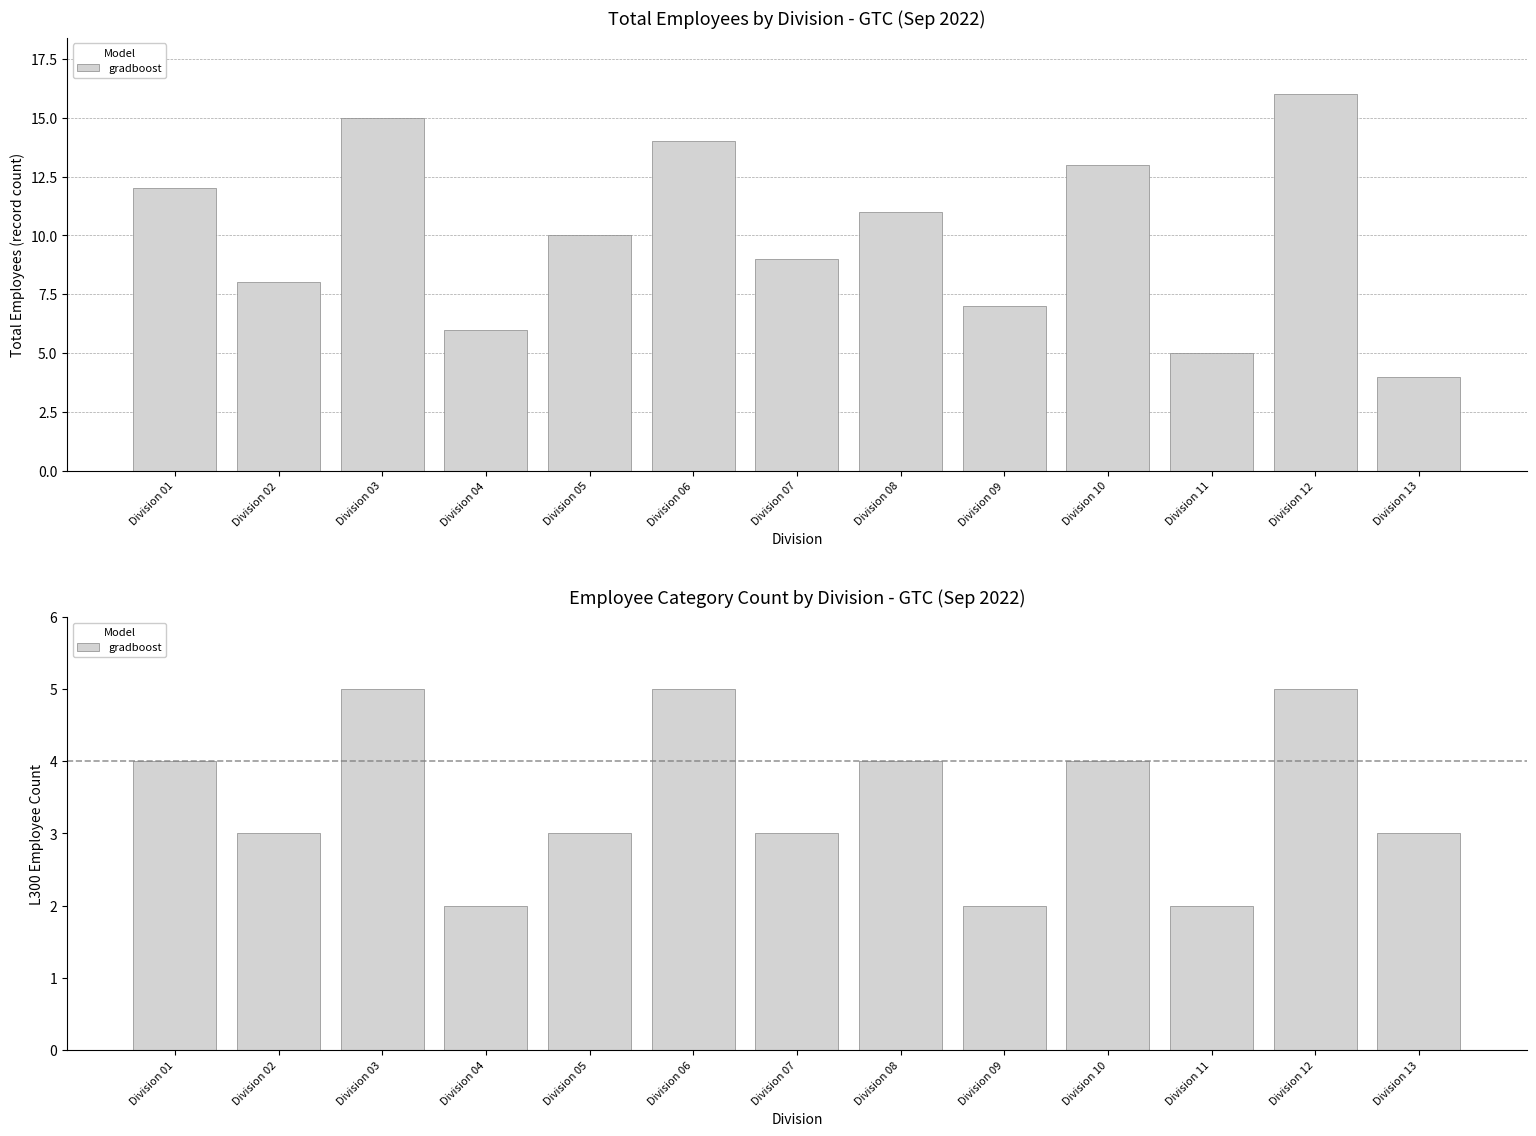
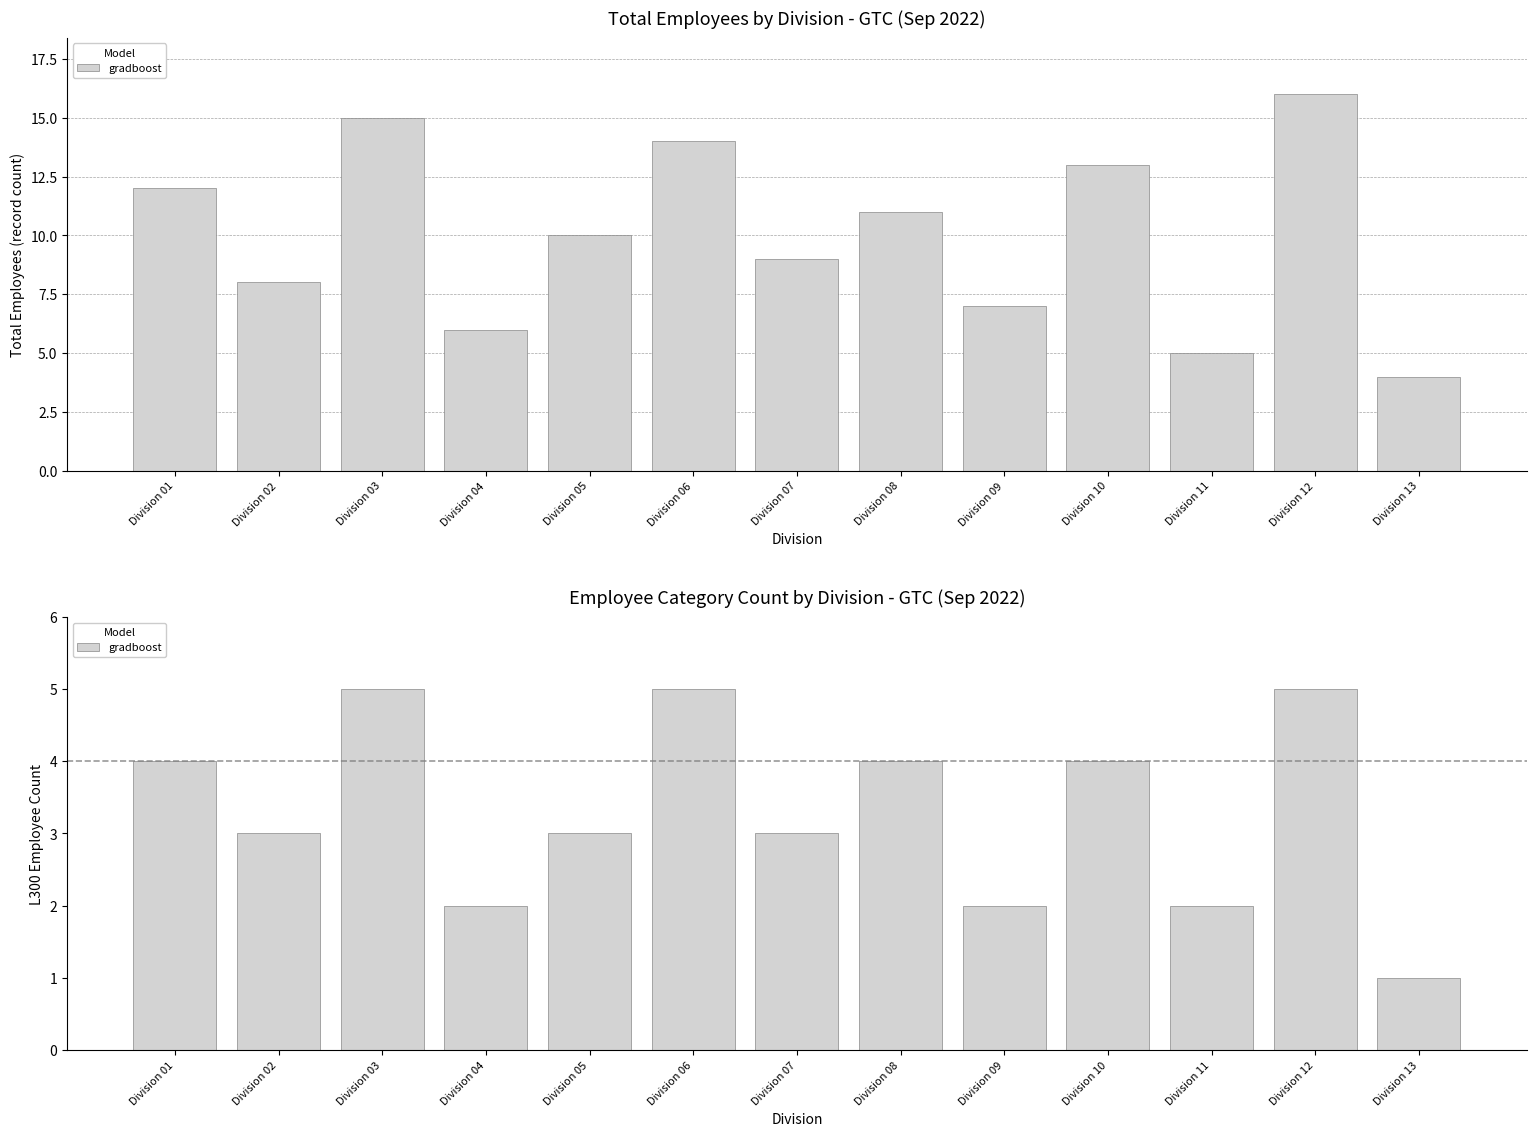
Employee Category Count by Division - GTC (Sep 2022), Division 13: 3 -> 1
